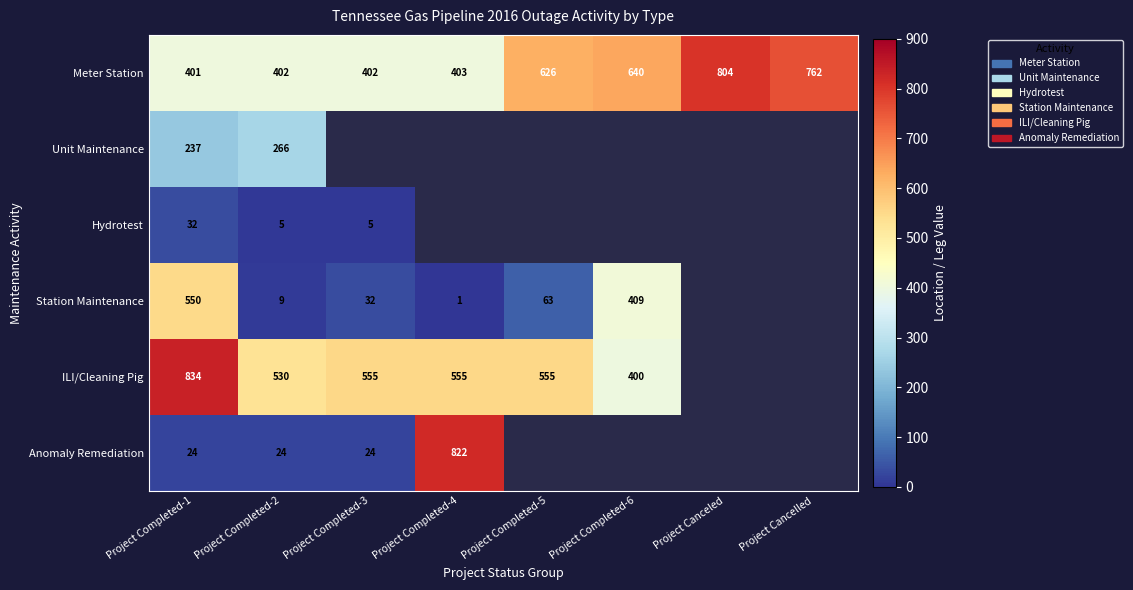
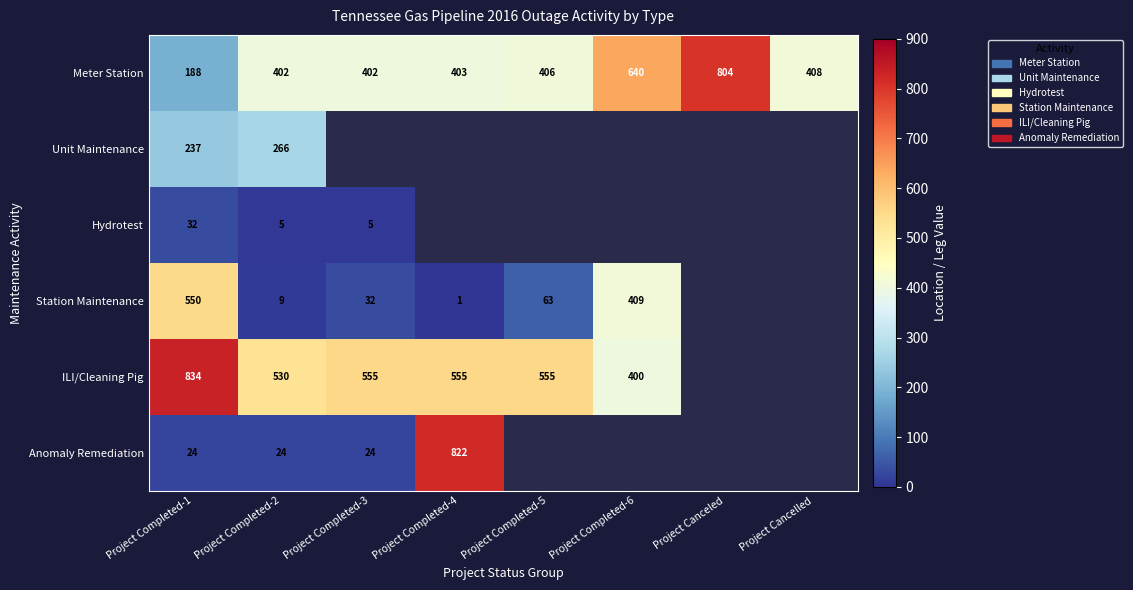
Meter Station, Project Completed-1: 401 -> 188
Meter Station, Project Completed-5: 626 -> 406
Meter Station, Project Cancelled: 762 -> 408
